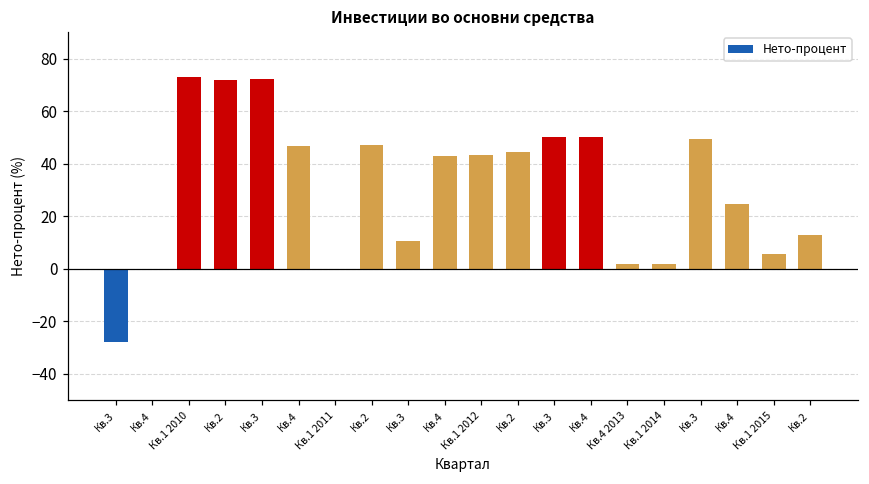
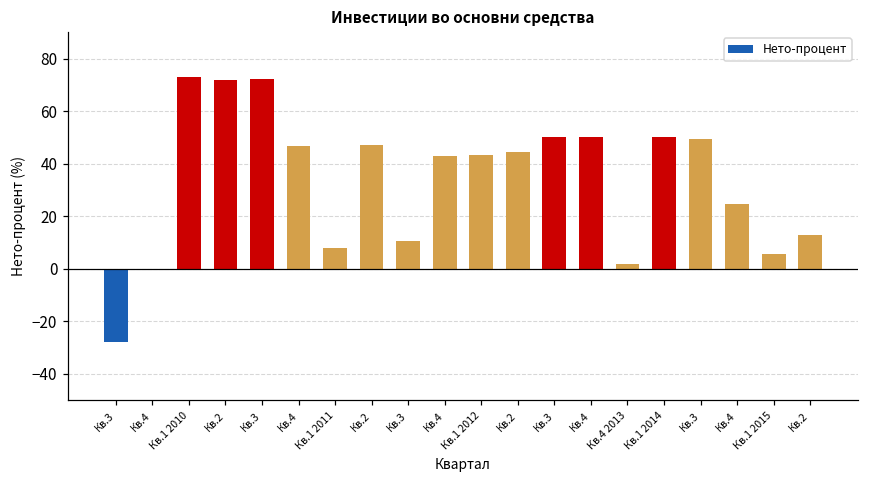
Кв.1 2011: 0 -> 8
Кв.1 2014: 2 -> 50
